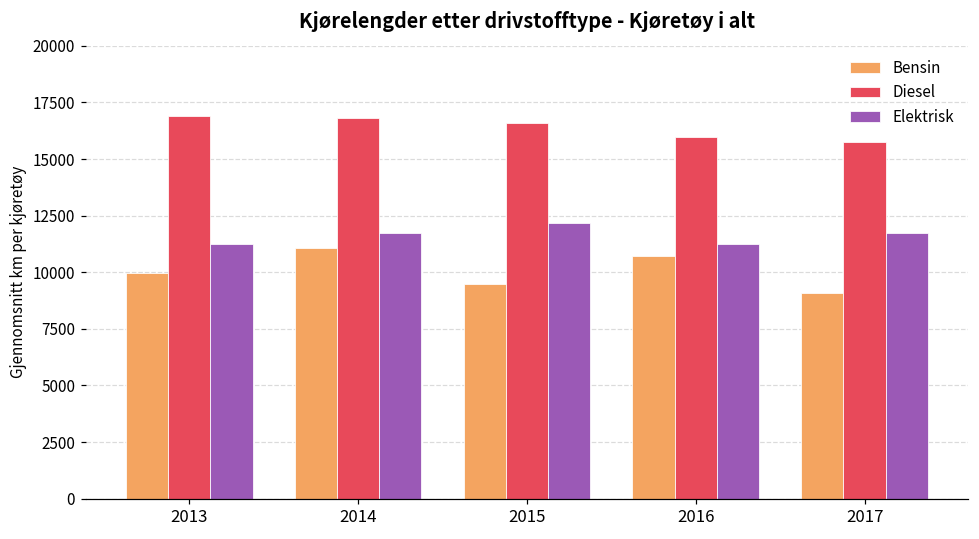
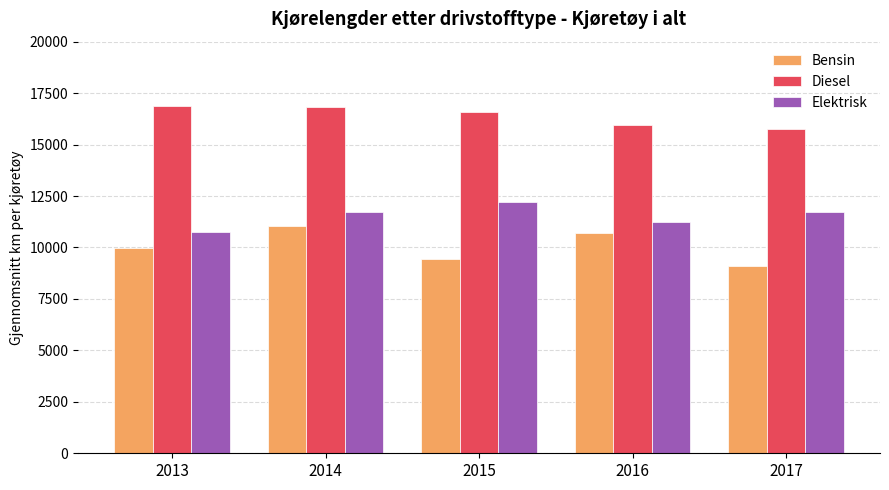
Elektrisk, 2013: 11200 -> 10700
